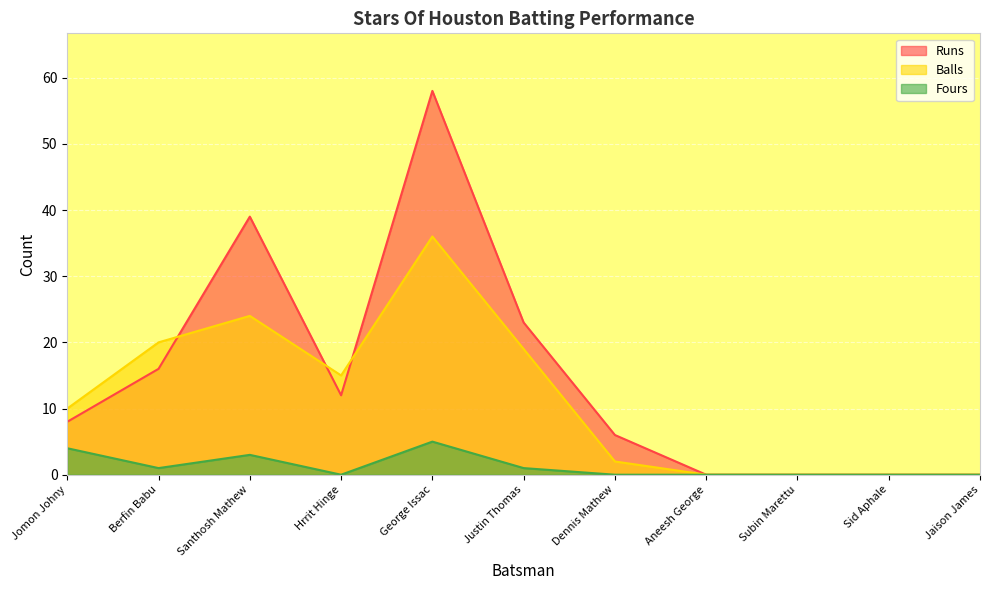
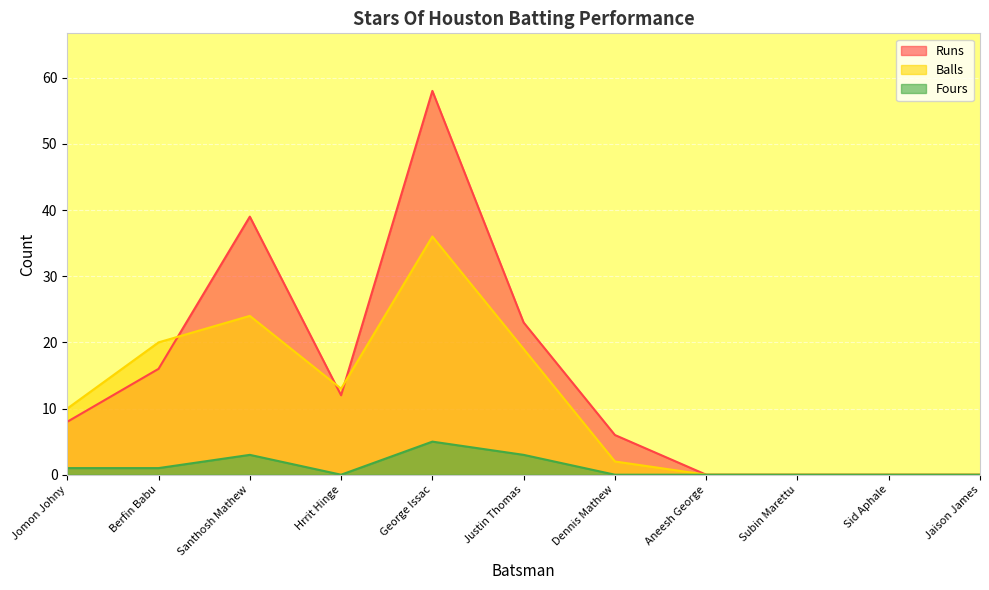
Fours, Jomon Johny: 4 -> 1
Balls, Hrrit Hinge: 15 -> 13
Fours, Justin Thomas: 1 -> 3
